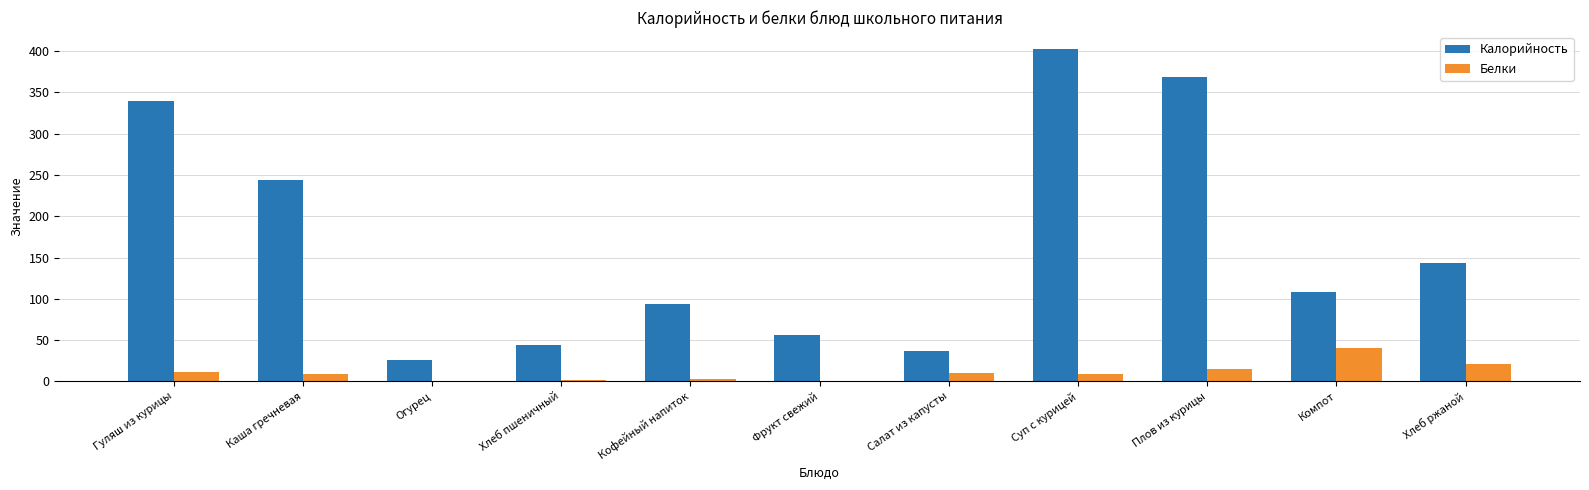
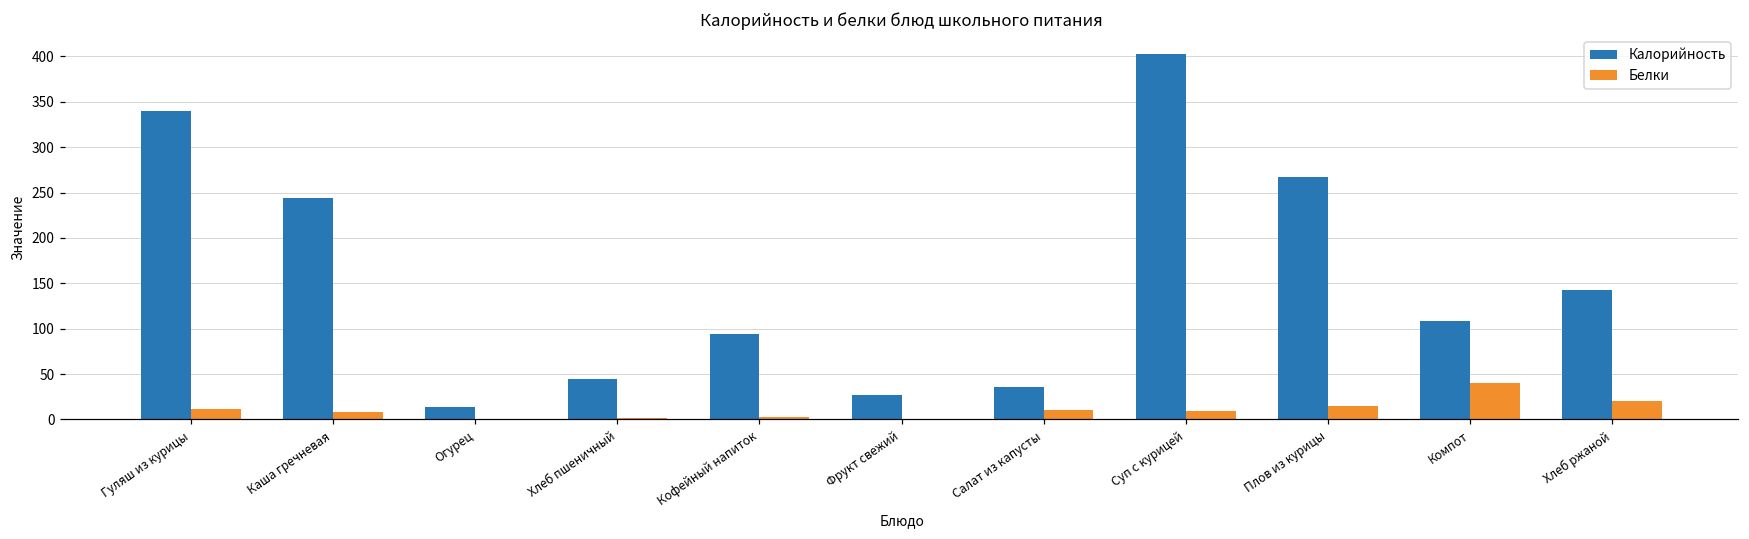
Калорийность, Огурец: 30 -> 10
Калорийность, Фрукт свежий: 60 -> 30
Калорийность, Плов из курицы: 370 -> 270
